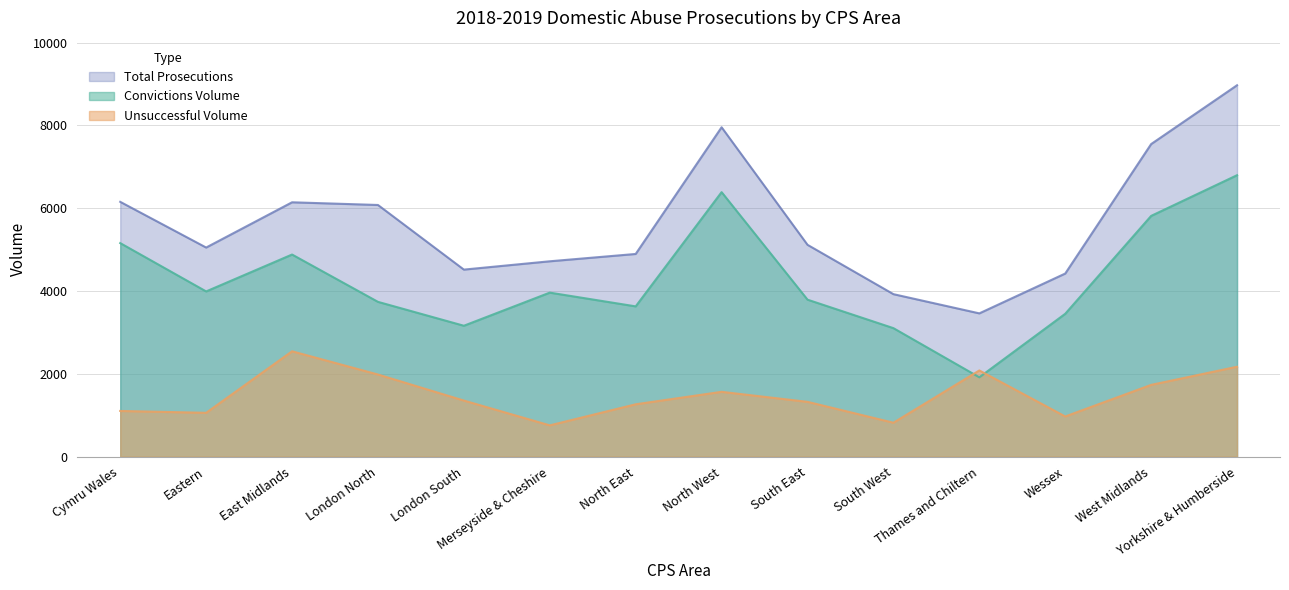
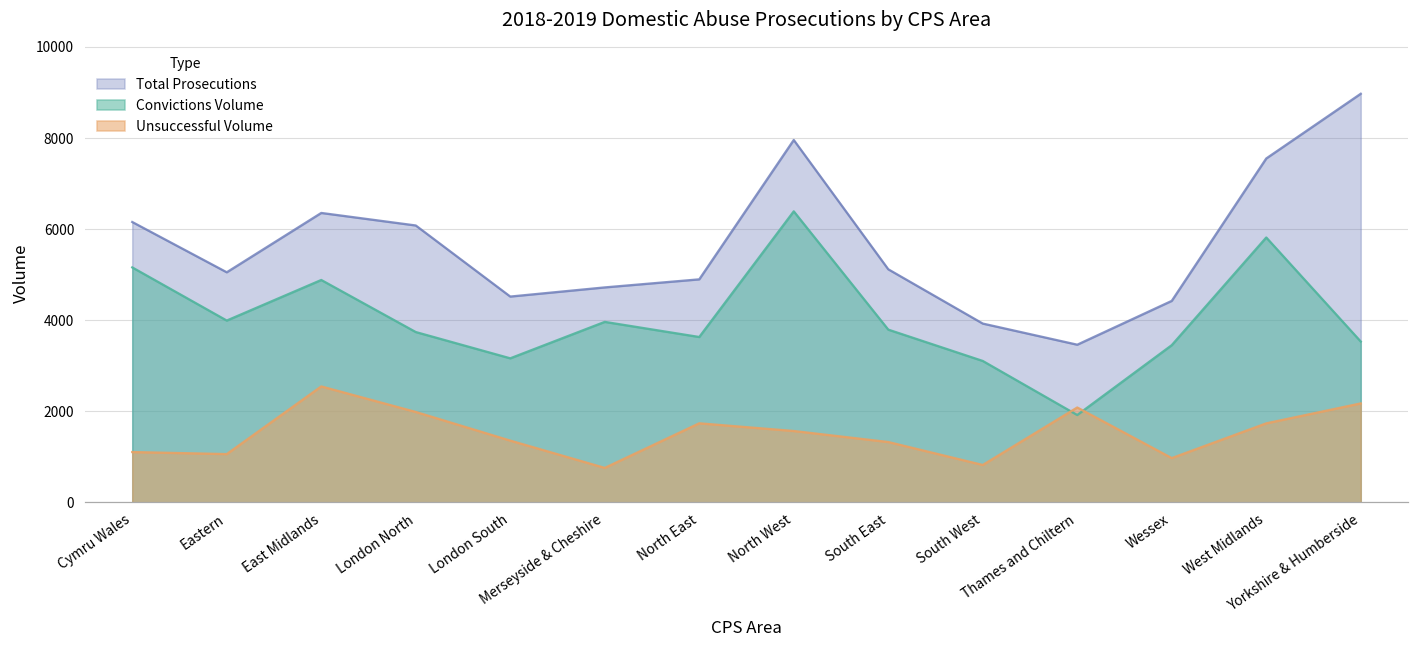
Total Prosecutions, East Midlands: 6100 -> 6400
Unsuccessful Volume, North East: 1300 -> 1700
Convictions Volume, Yorkshire & Humberside: 6800 -> 3500
